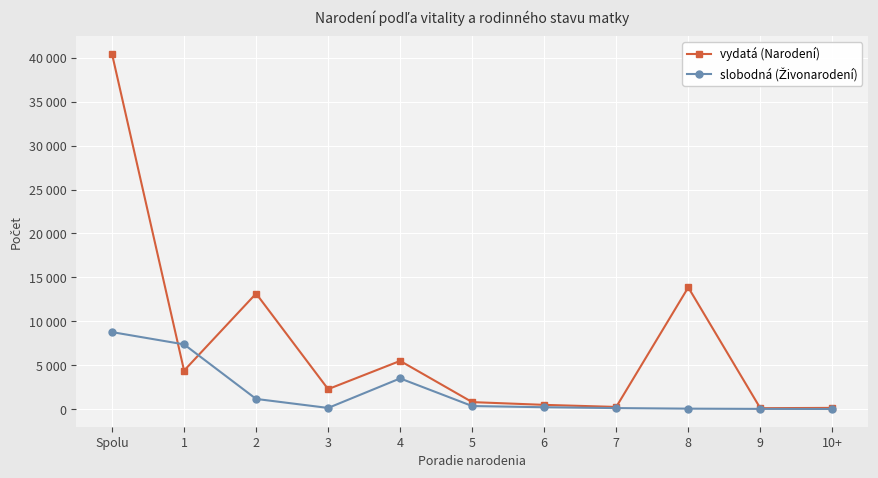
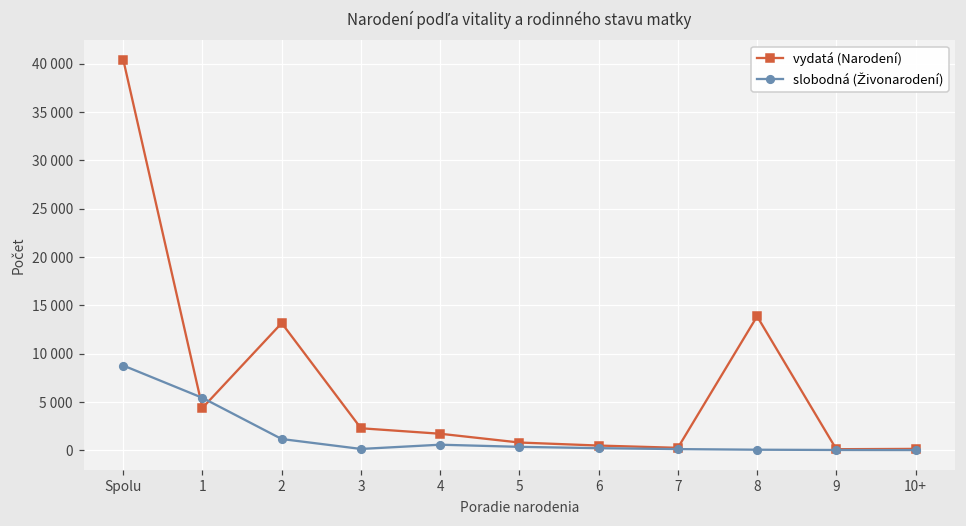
slobodná (Živonarodení), 1: 7000 -> 5000
vydatá (Narodení), 4: 6000 -> 2000
slobodná (Živonarodení), 4: 4000 -> 1000
